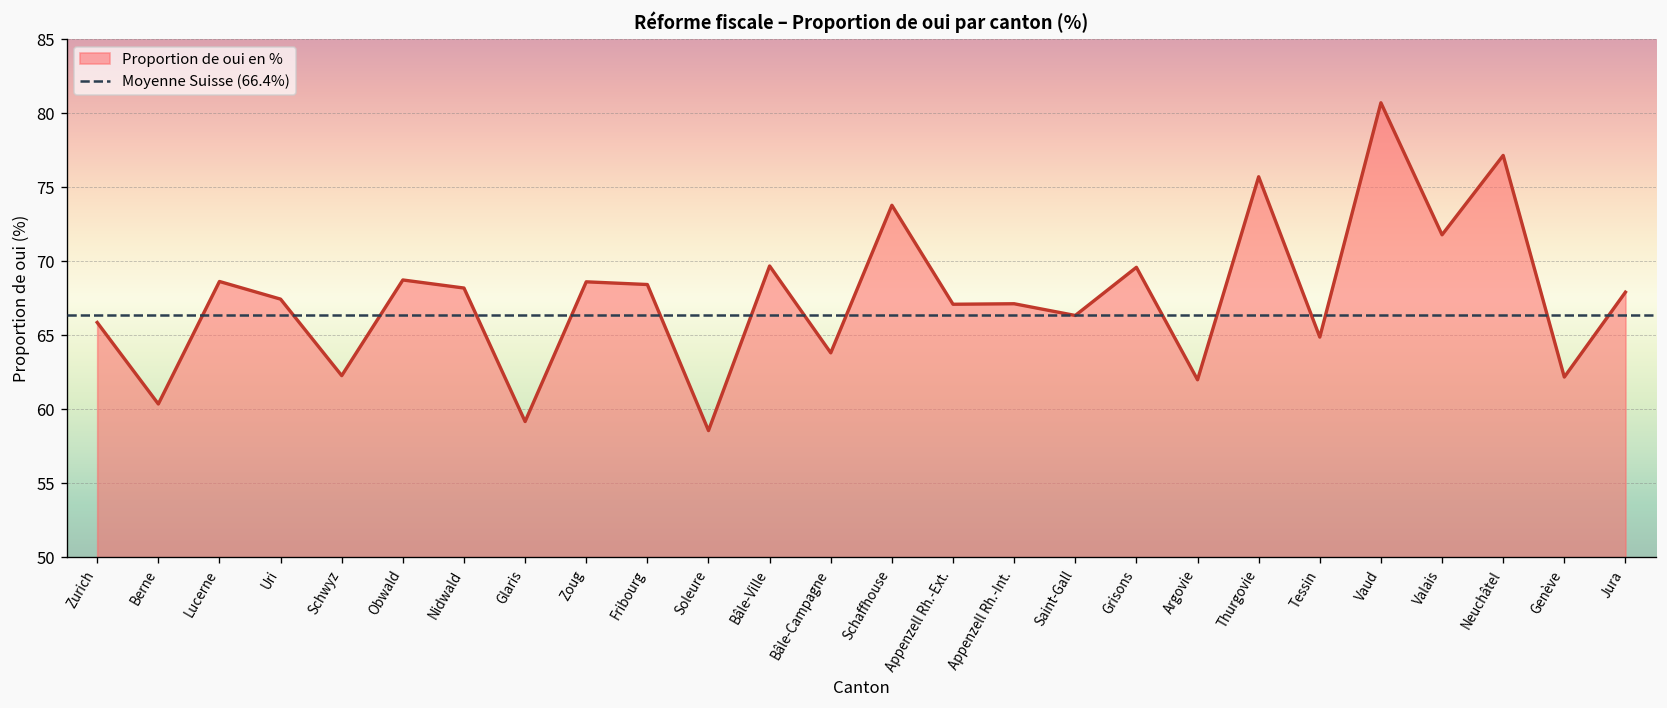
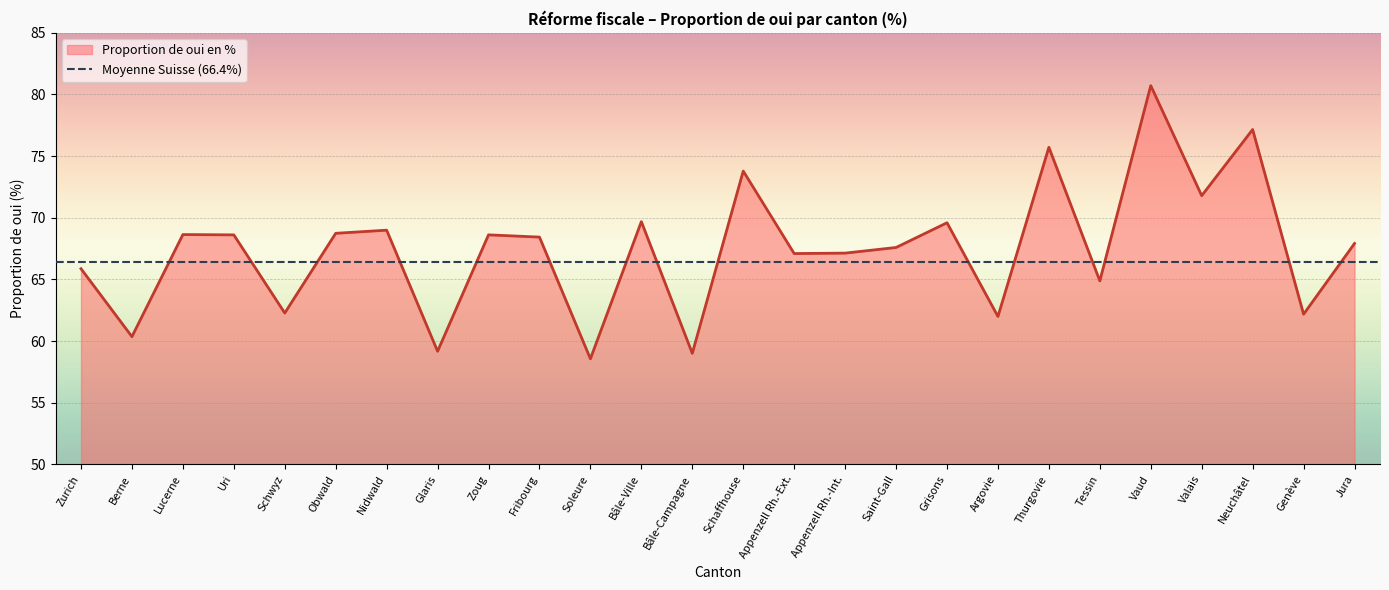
Uri: 67.4 -> 68.6
Nidwald: 68.2 -> 69.0
Bâle-Campagne: 63.8 -> 59.0
Saint-Gall: 66.3 -> 67.6
